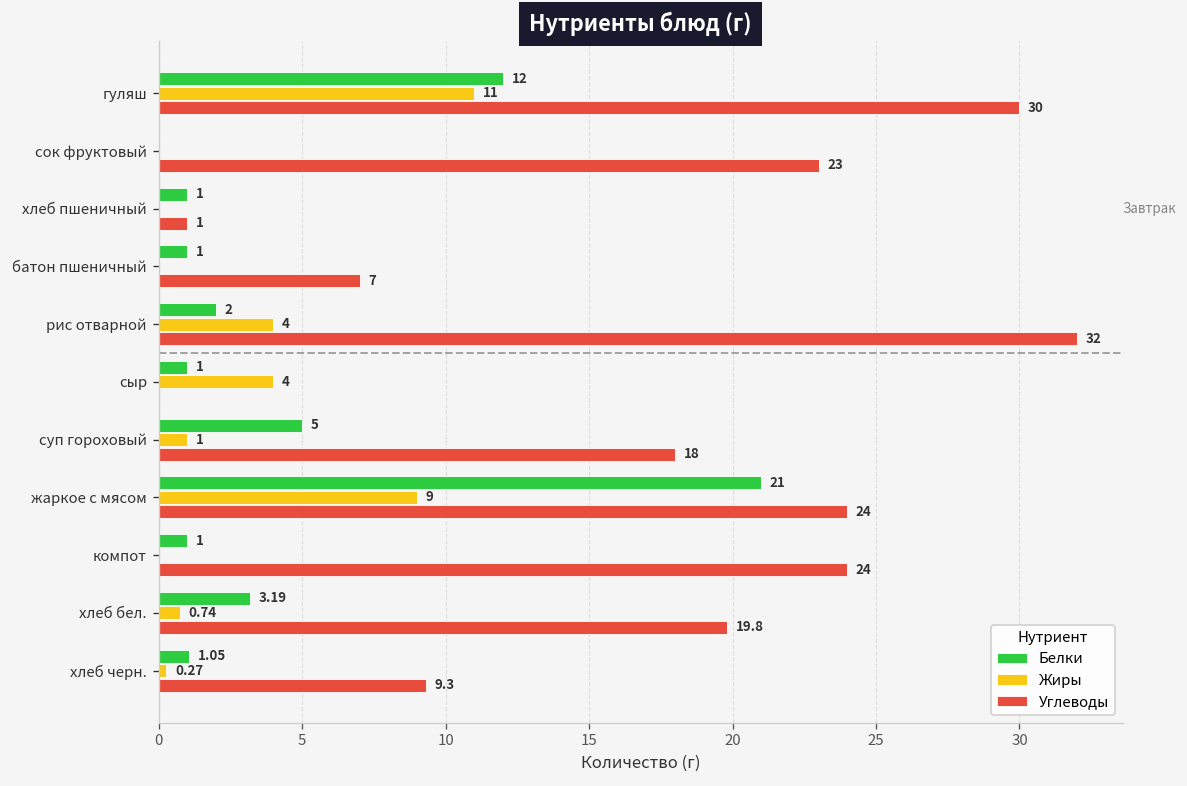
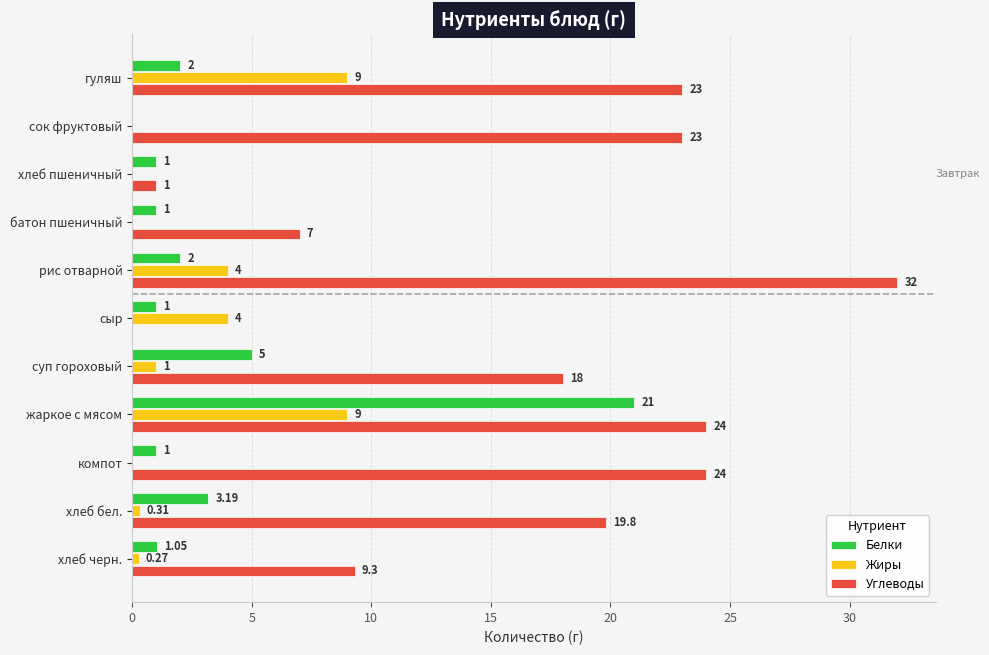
Белки, гуляш: 12 -> 2
Жиры, гуляш: 11 -> 9
Углеводы, гуляш: 30 -> 23
Жиры, хлеб бел.: 0.74 -> 0.31
